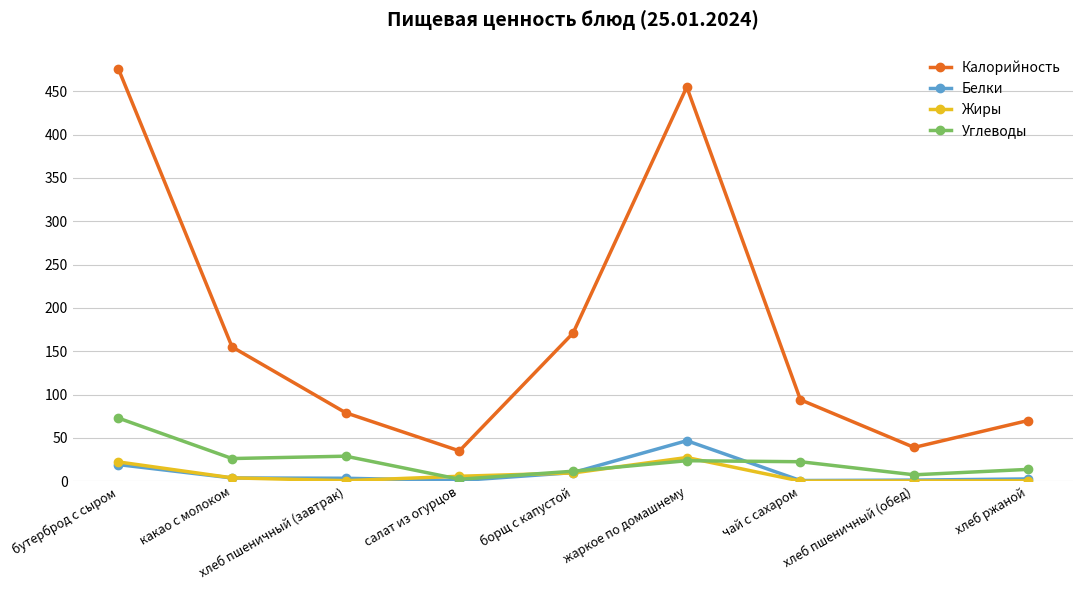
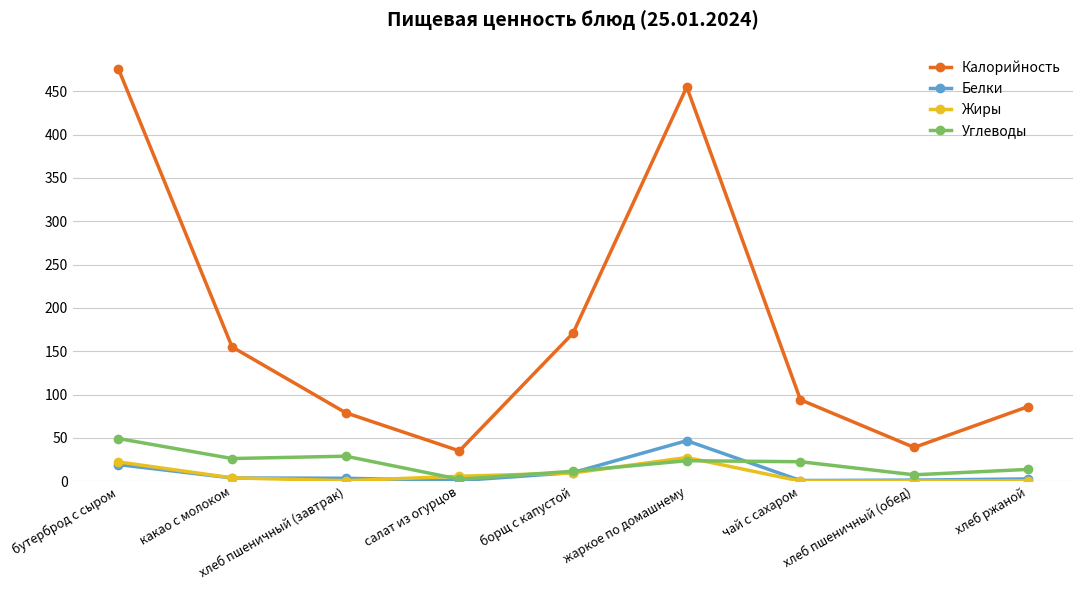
Углеводы, бутерброд с сыром: 70 -> 50
Калорийность, хлеб ржаной: 70 -> 90
